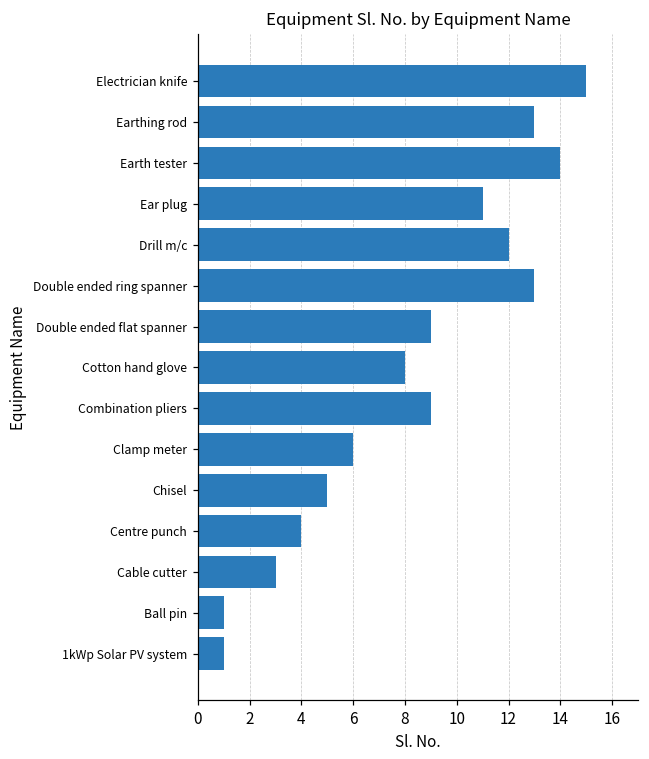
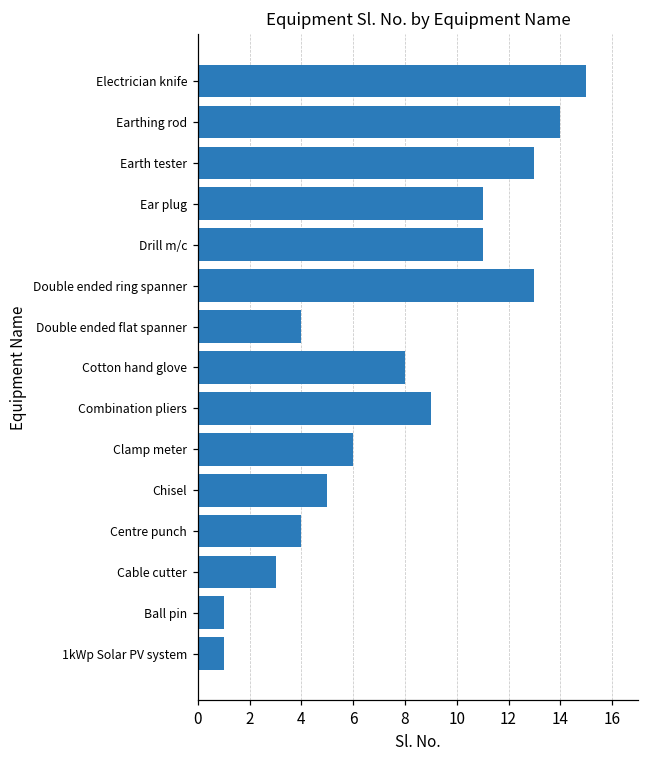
Earthing rod: 13 -> 14
Earth tester: 14 -> 13
Drill m/c: 12 -> 11
Double ended flat spanner: 9 -> 4
